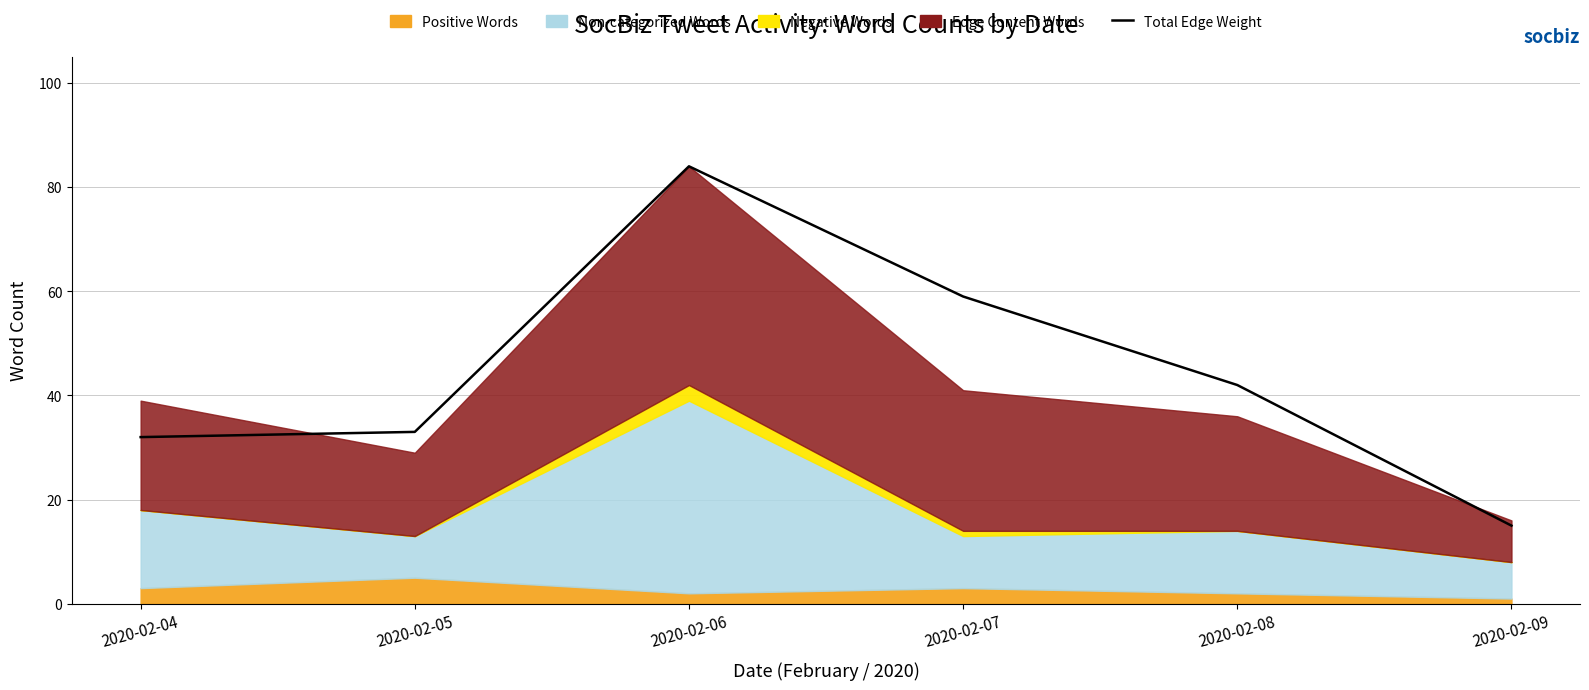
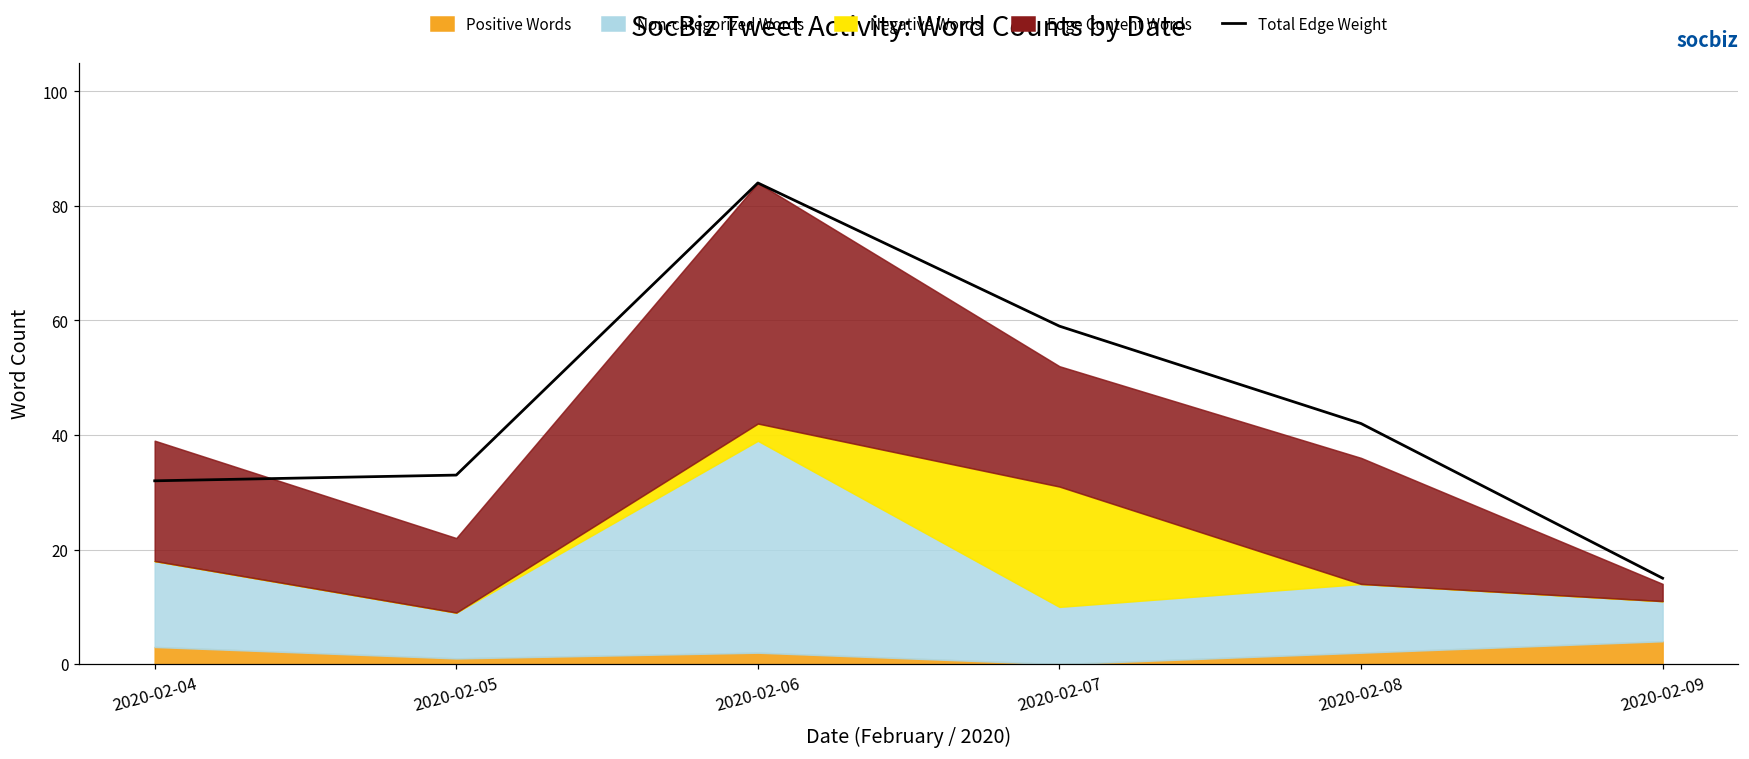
Positive Words, 2020-02-05: 5 -> 1
Edge Content Words, 2020-02-05: 16 -> 13
Positive Words, 2020-02-07: 3 -> 0
Negative Words, 2020-02-07: 1 -> 21
Edge Content Words, 2020-02-07: 27 -> 21
Positive Words, 2020-02-09: 1 -> 4
Edge Content Words, 2020-02-09: 8 -> 3
